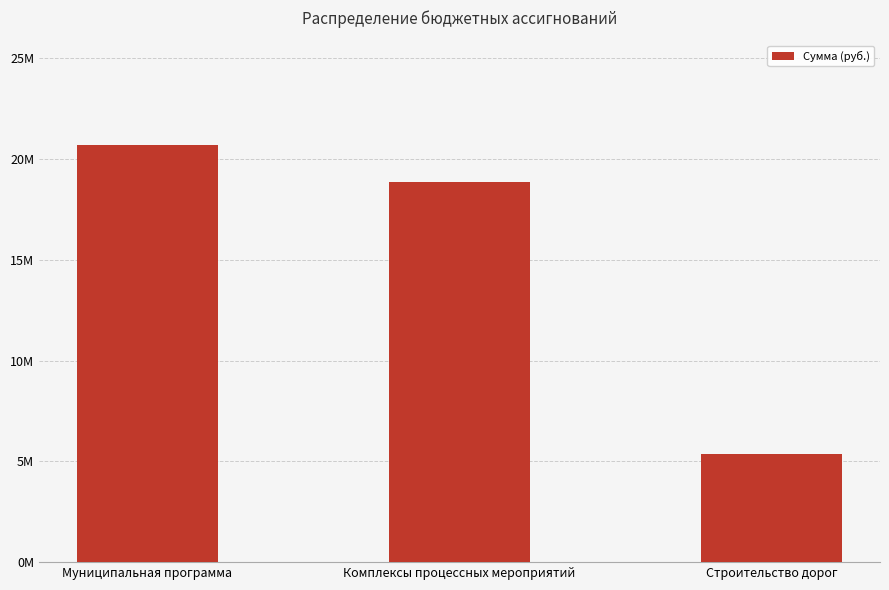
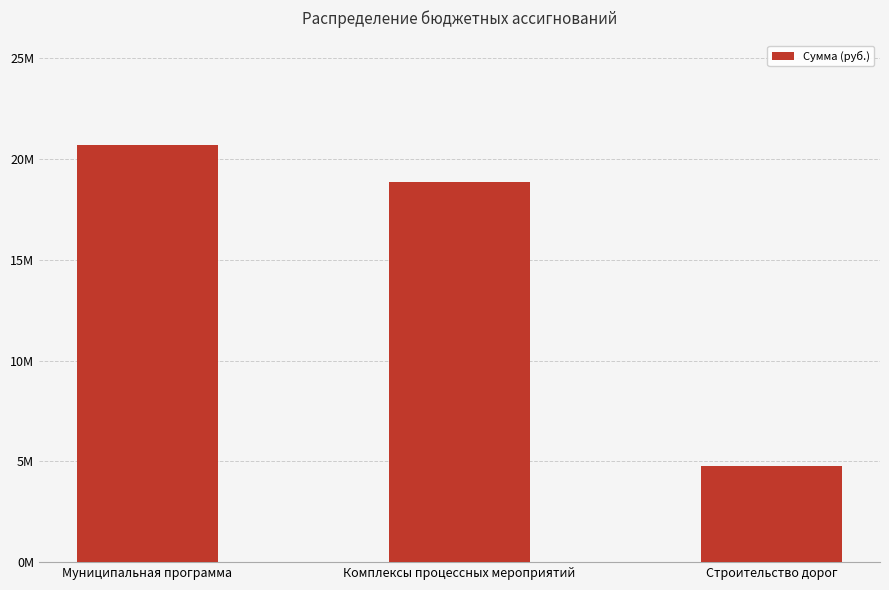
Строительство дорог: 5400000 -> 4800000
